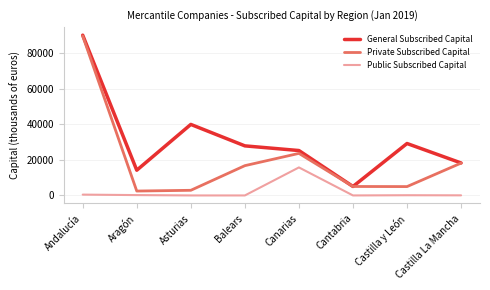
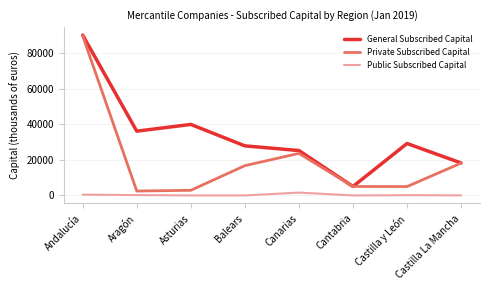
General Subscribed Capital, Aragón: 14000 -> 36000
Public Subscribed Capital, Canarias: 16000 -> 2000
